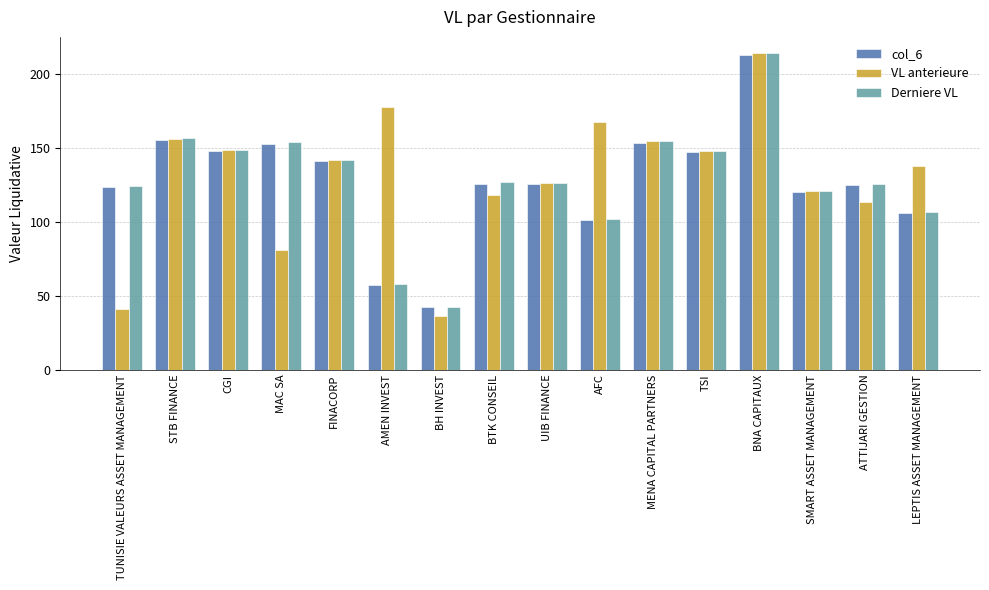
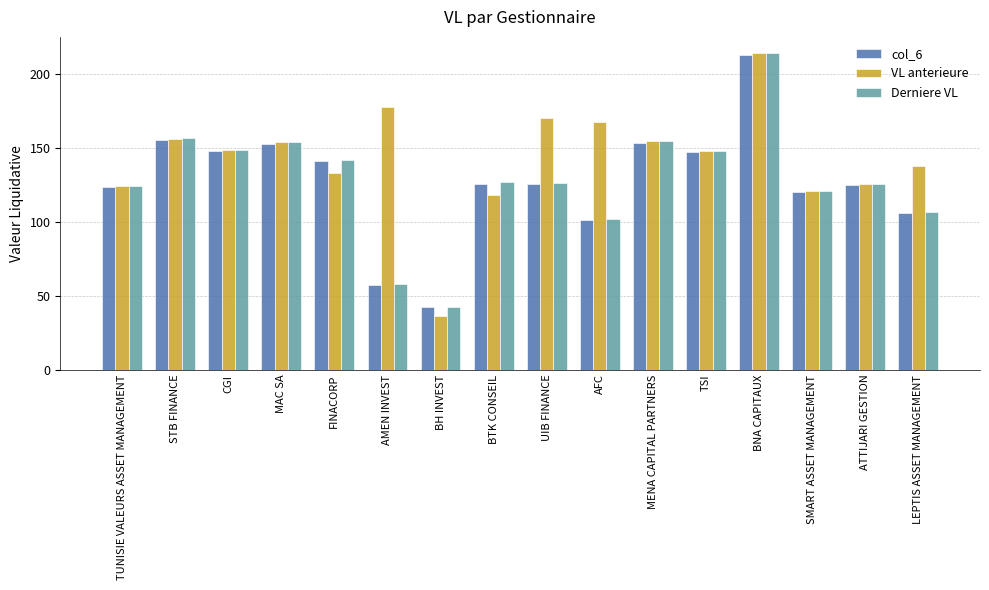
VL anterieure, TUNISIE VALEURS ASSET MANAGEMENT: 41 -> 125
VL anterieure, MAC SA: 81 -> 154
VL anterieure, FINACORP: 142 -> 133
VL anterieure, UIB FINANCE: 126 -> 170
VL anterieure, ATTIJARI GESTION: 114 -> 126
